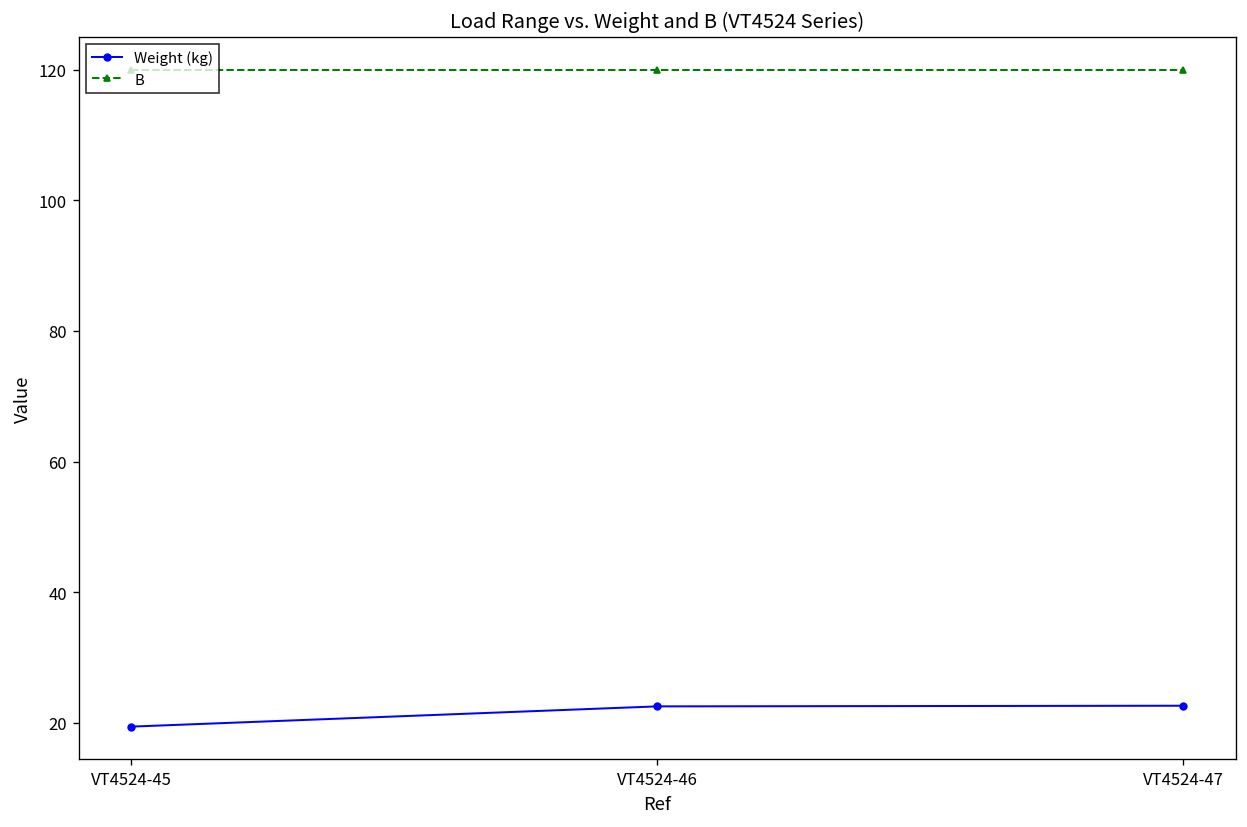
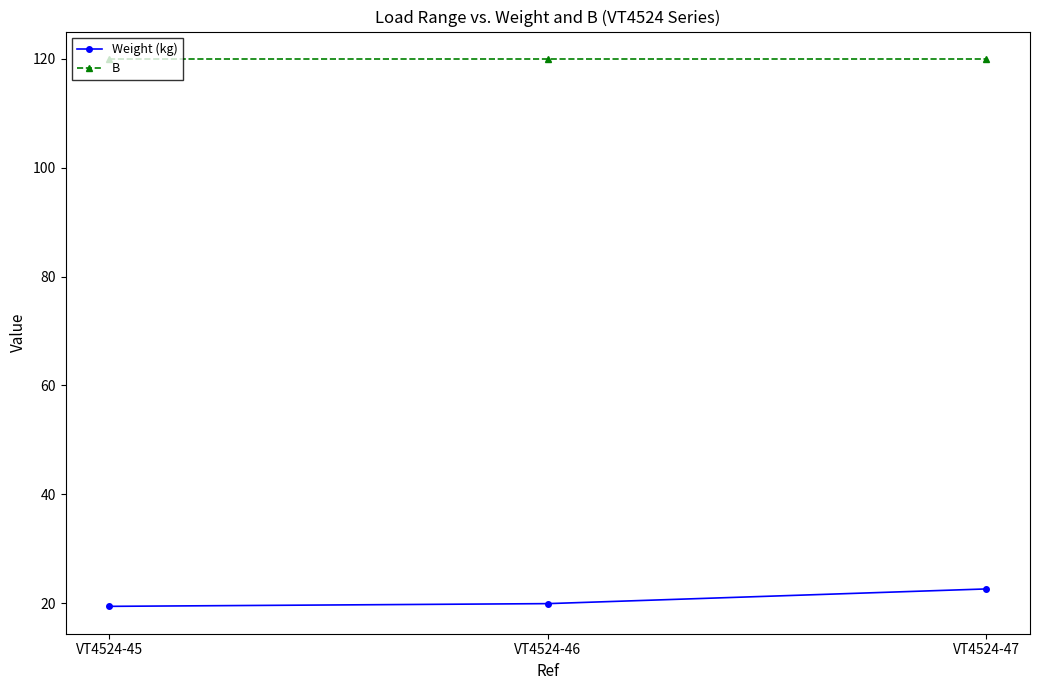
Weight (kg), VT4524-46: 23 -> 20
